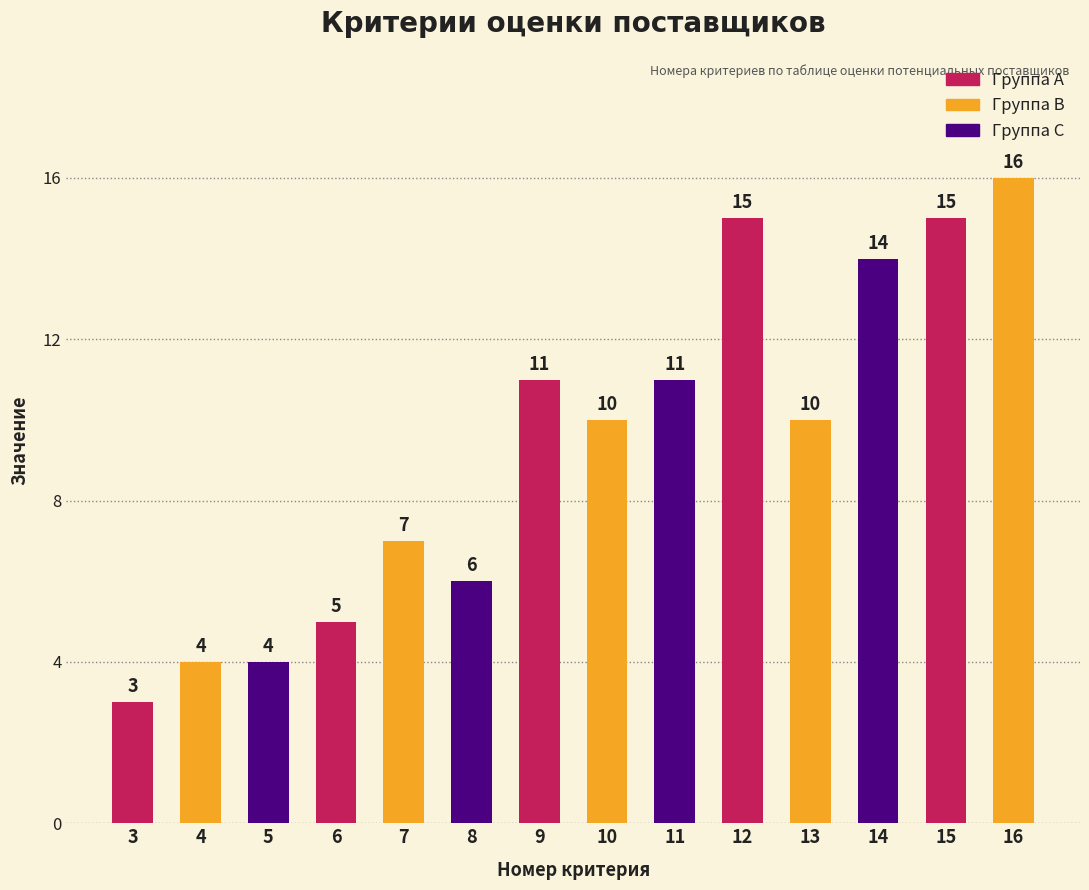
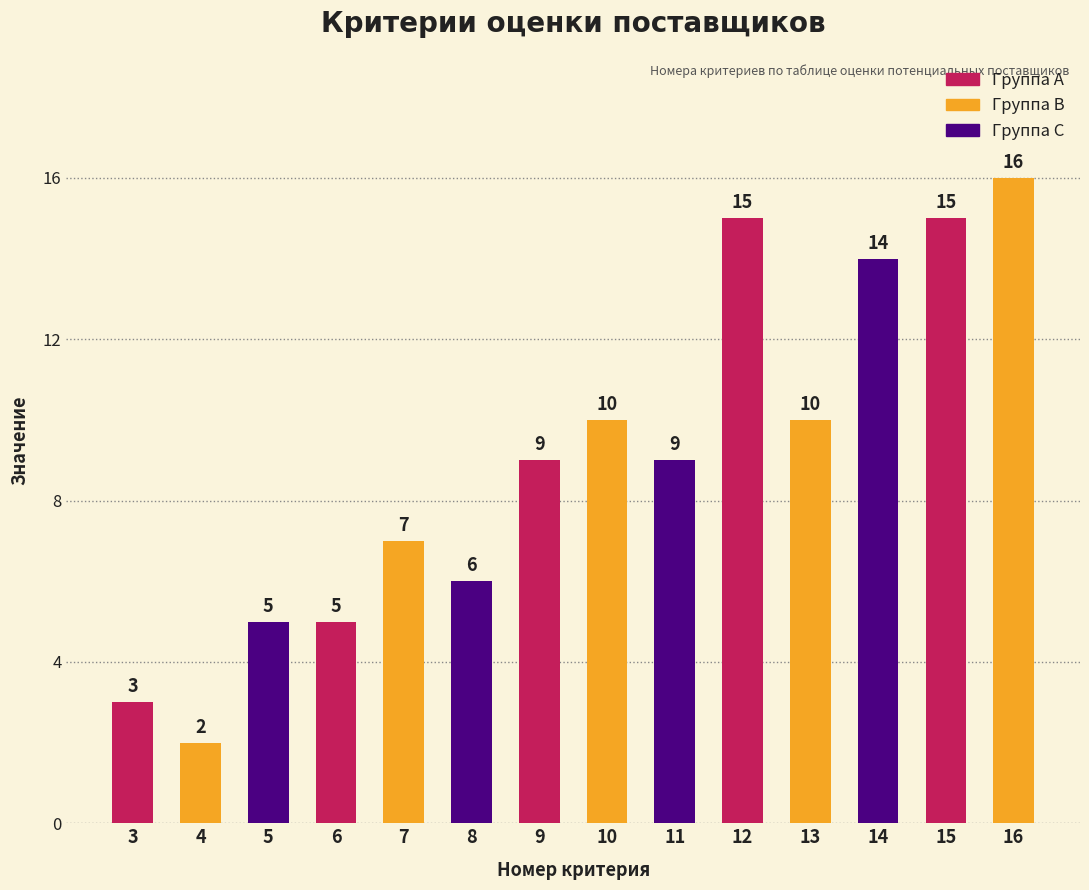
4: 4 -> 2
5: 4 -> 5
9: 11 -> 9
11: 11 -> 9
